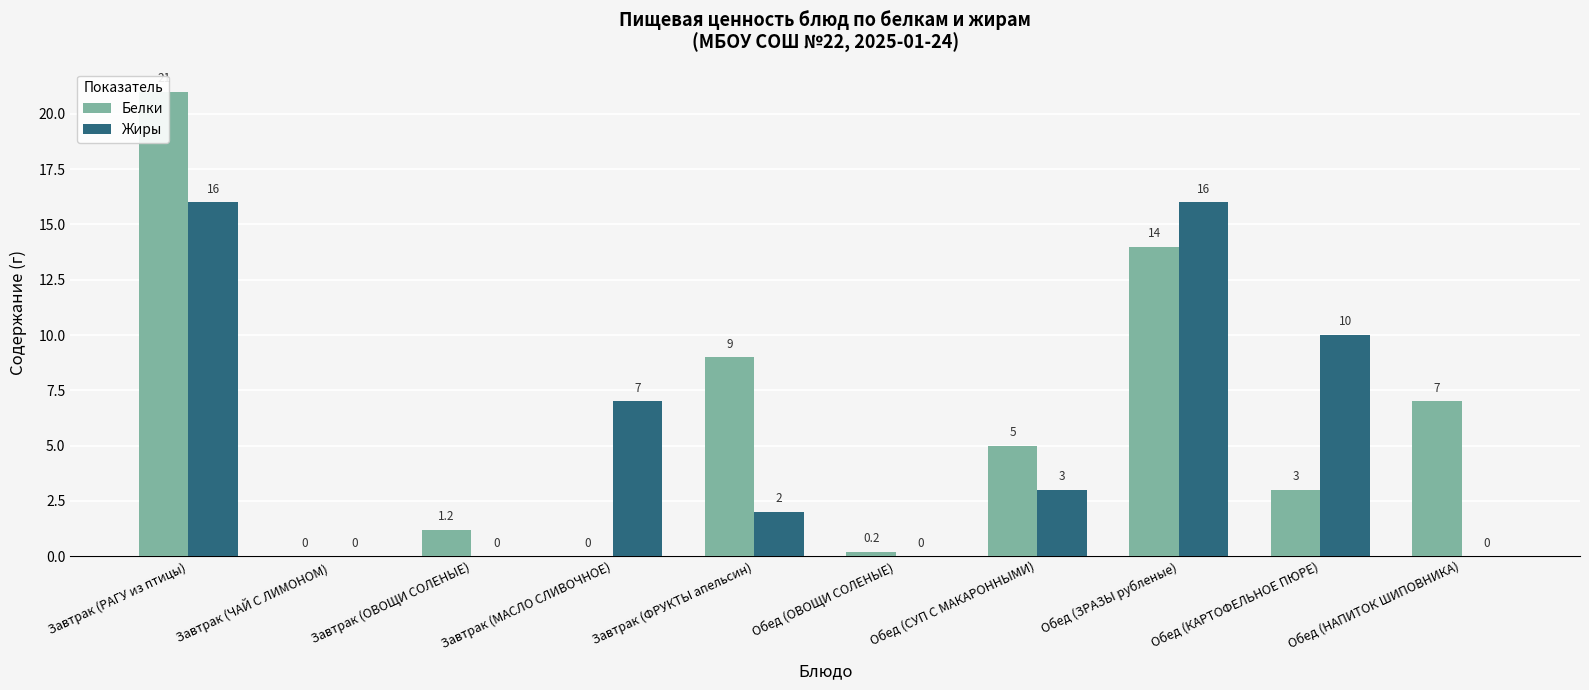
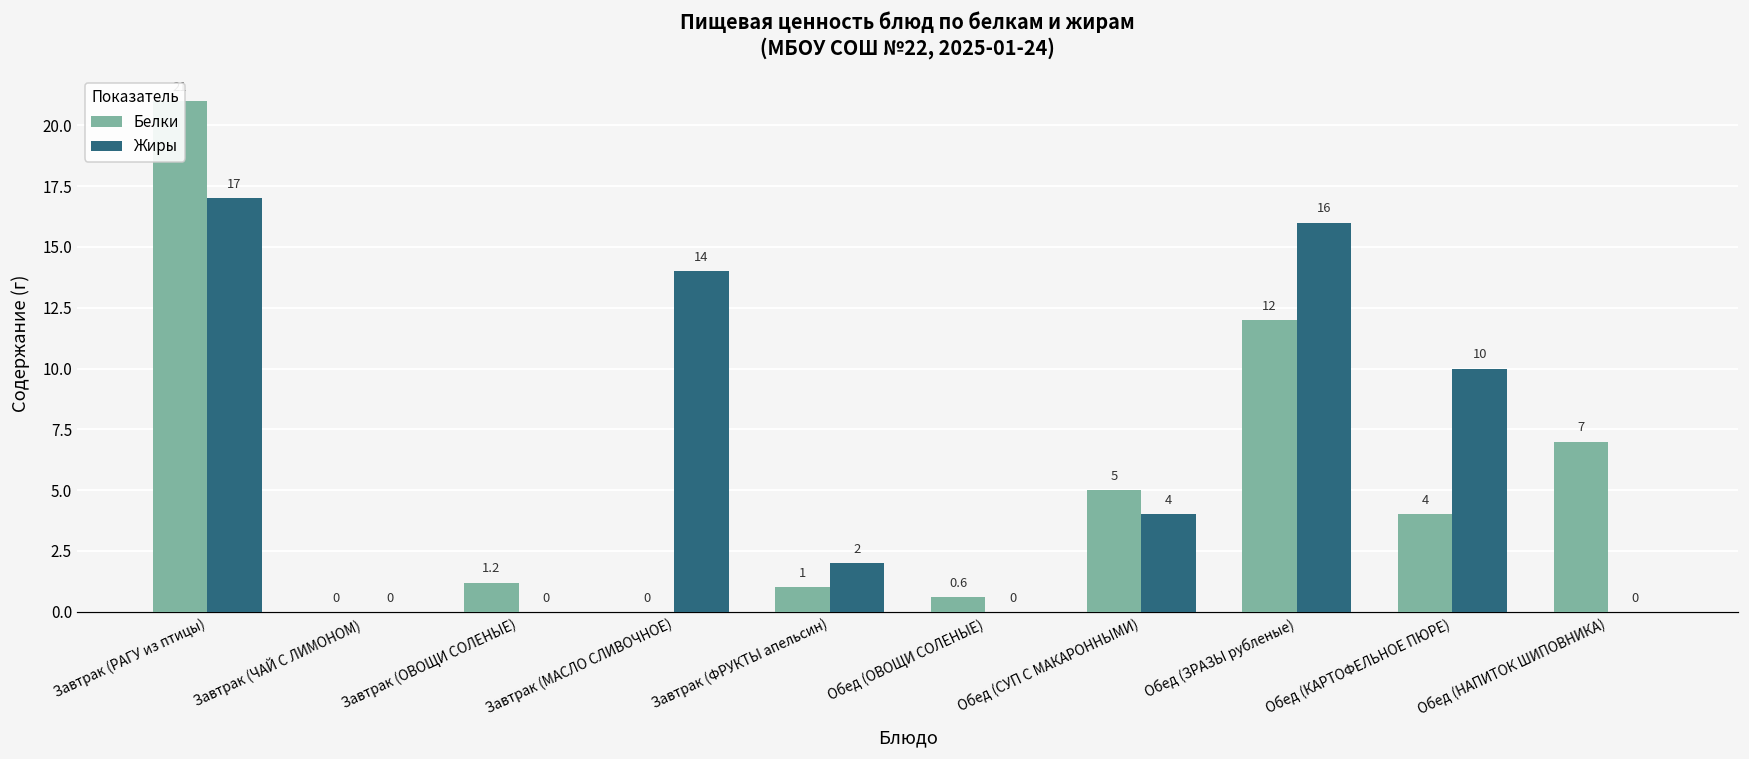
Жиры, Завтрак (РАГУ из птицы): 16 -> 17
Жиры, Завтрак (МАСЛО СЛИВОЧНОЕ): 7 -> 14
Белки, Завтрак (ФРУКТЫ апельсин): 9 -> 1
Белки, Обед (ОВОЩИ СОЛЕНЫЕ): 0.2 -> 0.6
Жиры, Обед (СУП С МАКАРОННЫМИ): 3 -> 4
Белки, Обед (ЗРАЗЫ рубленые): 14 -> 12
Белки, Обед (КАРТОФЕЛЬНОЕ ПЮРЕ): 3 -> 4
